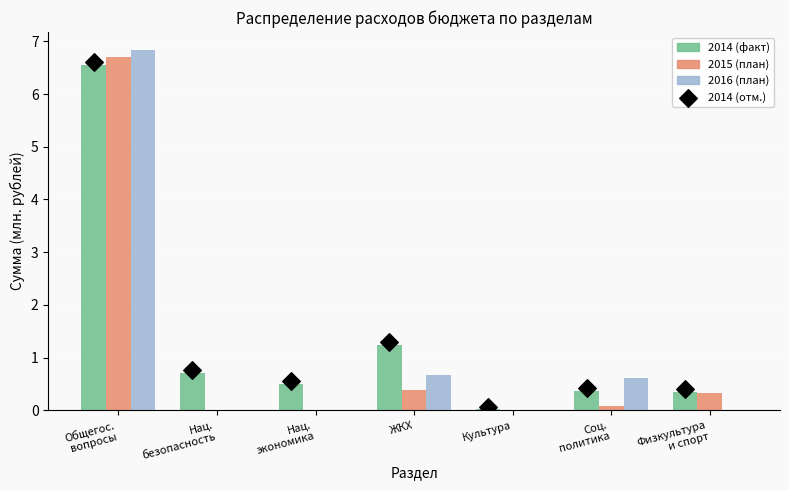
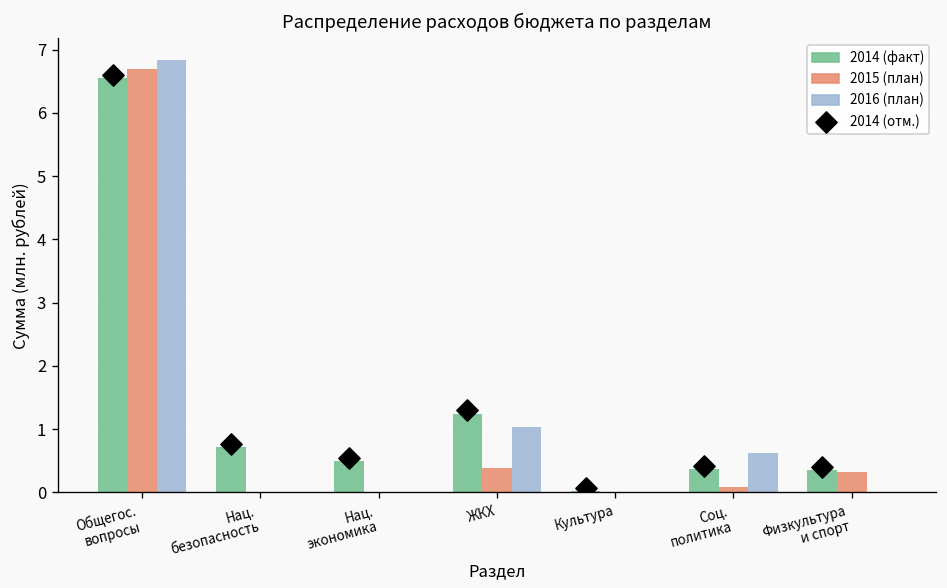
2016 (план), ЖКХ: 0.7 -> 1.0
